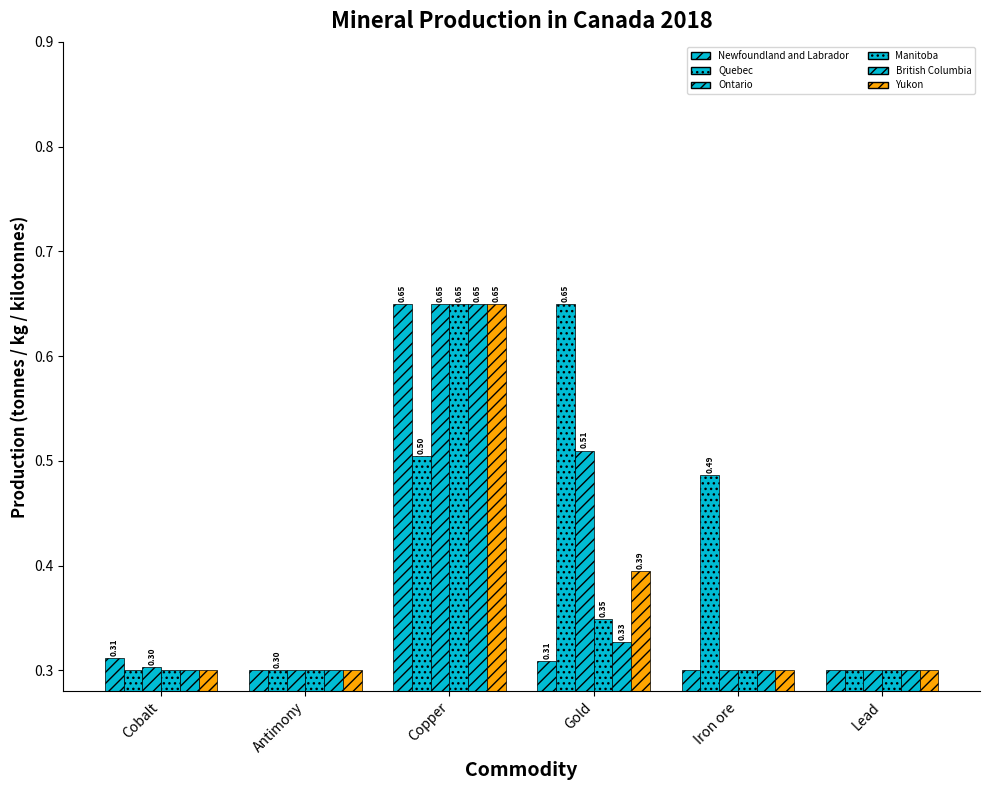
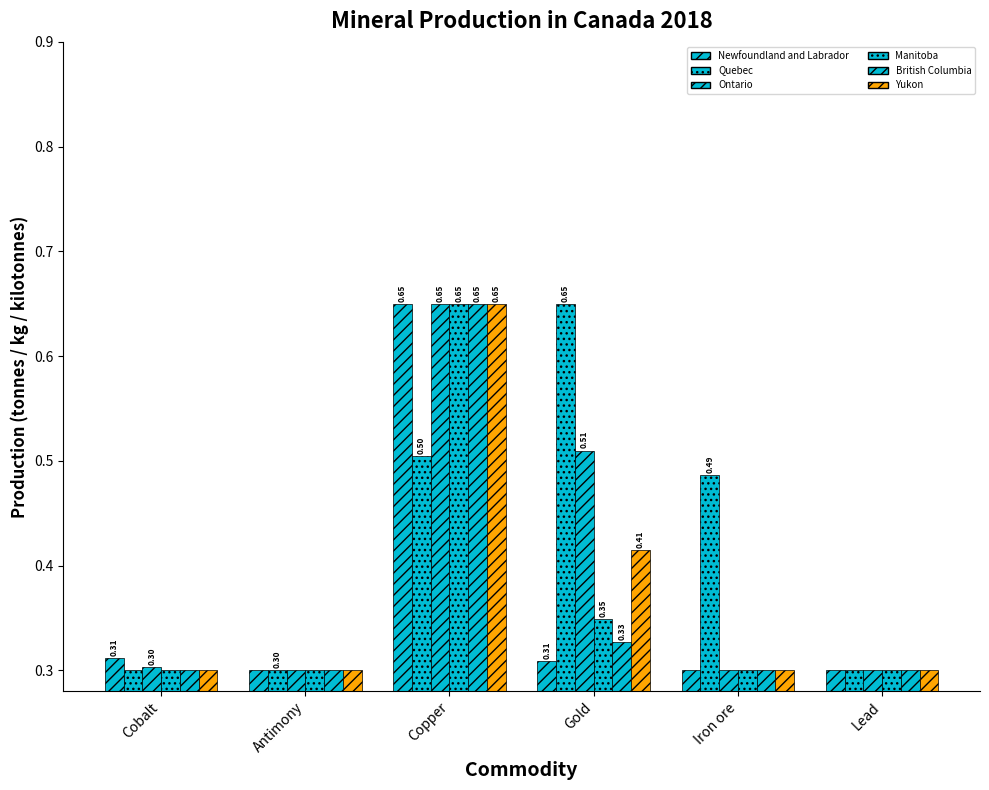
Yukon, Gold: 0.39 -> 0.41
